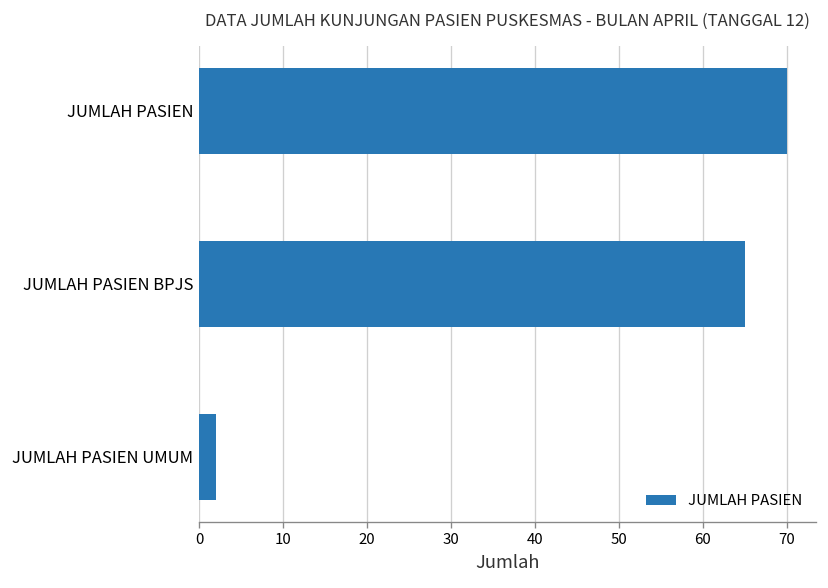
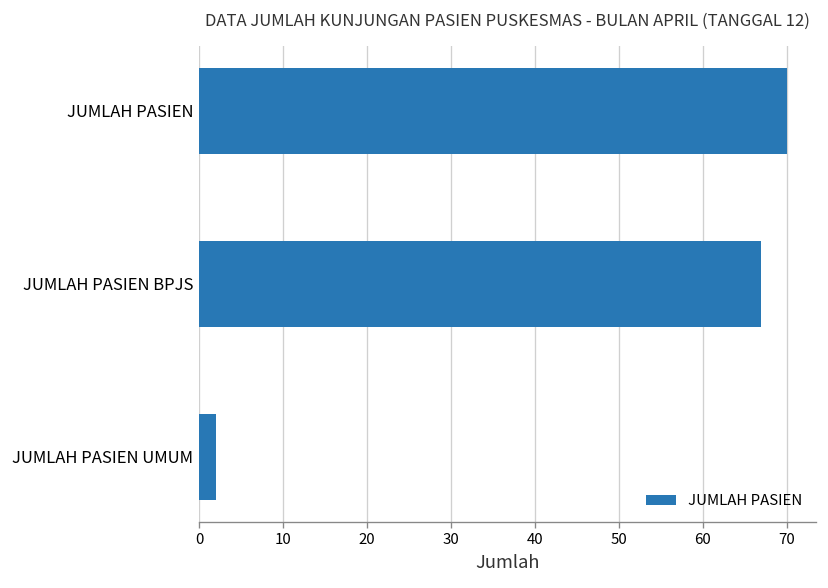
JUMLAH PASIEN BPJS: 65 -> 67
